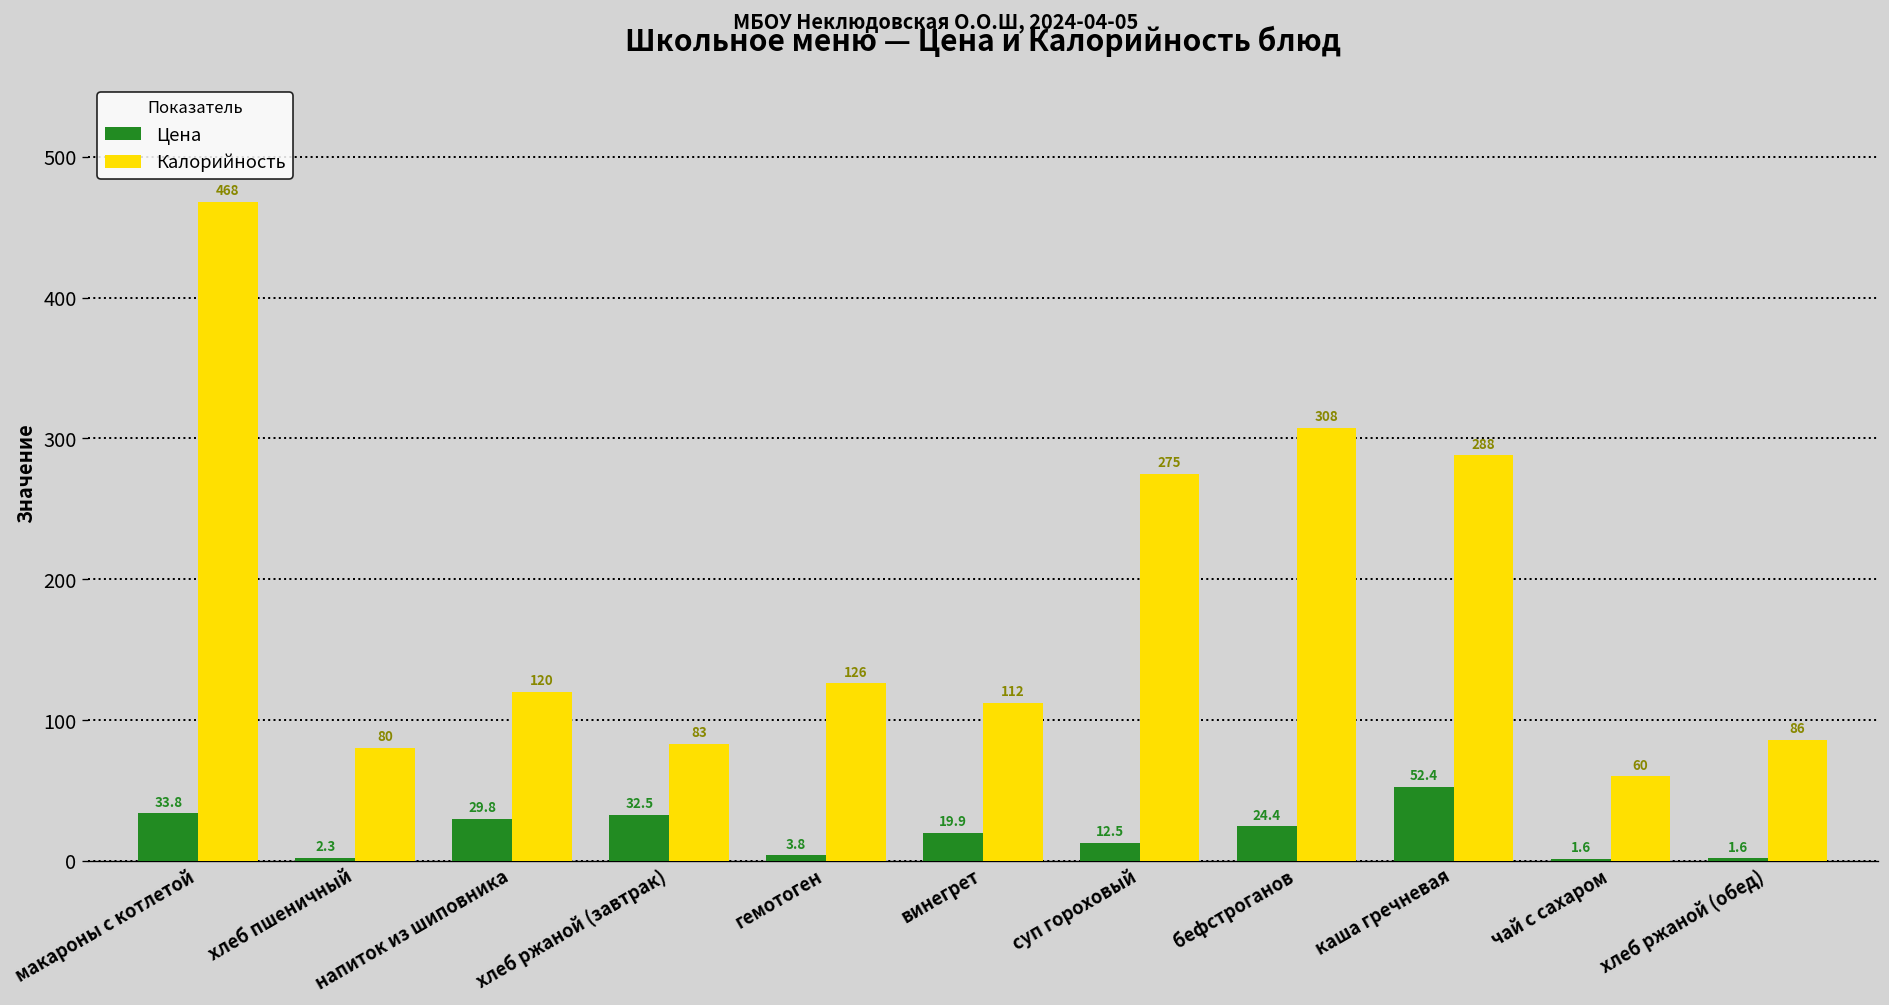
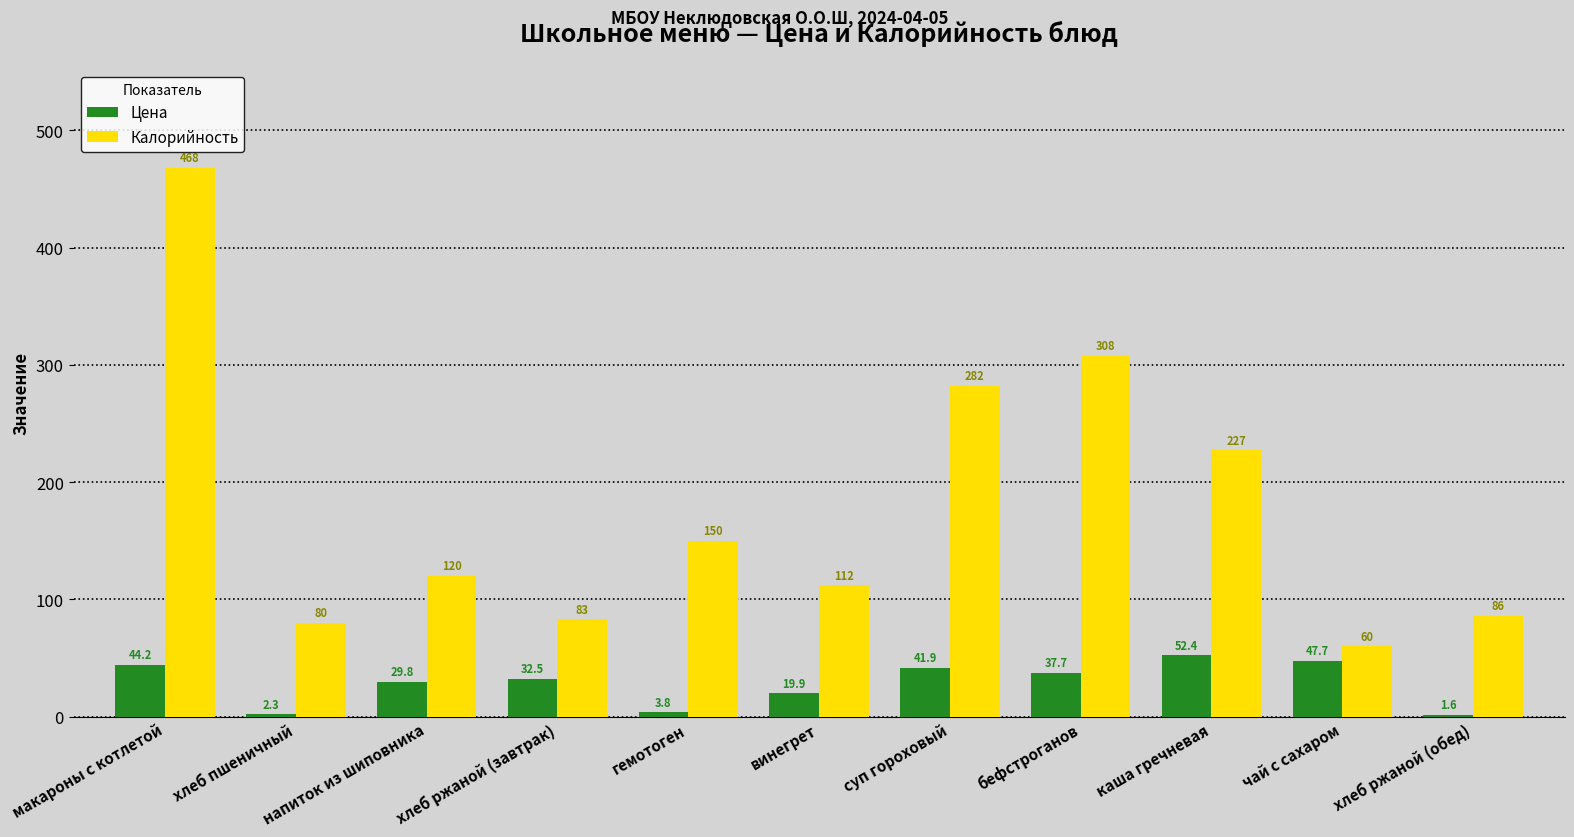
Цена, макароны с котлетой: 33.8 -> 44.2
Калорийность, гемотоген: 126 -> 150
Цена, суп гороховый: 12.5 -> 41.9
Калорийность, суп гороховый: 275 -> 282
Цена, бефстроганов: 24.4 -> 37.7
Калорийность, каша гречневая: 288 -> 227
Цена, чай с сахаром: 1.6 -> 47.7
